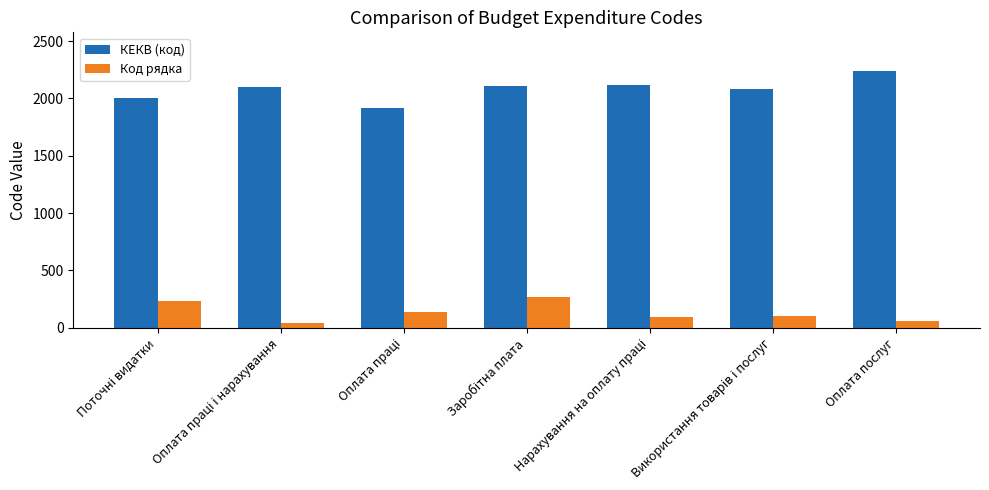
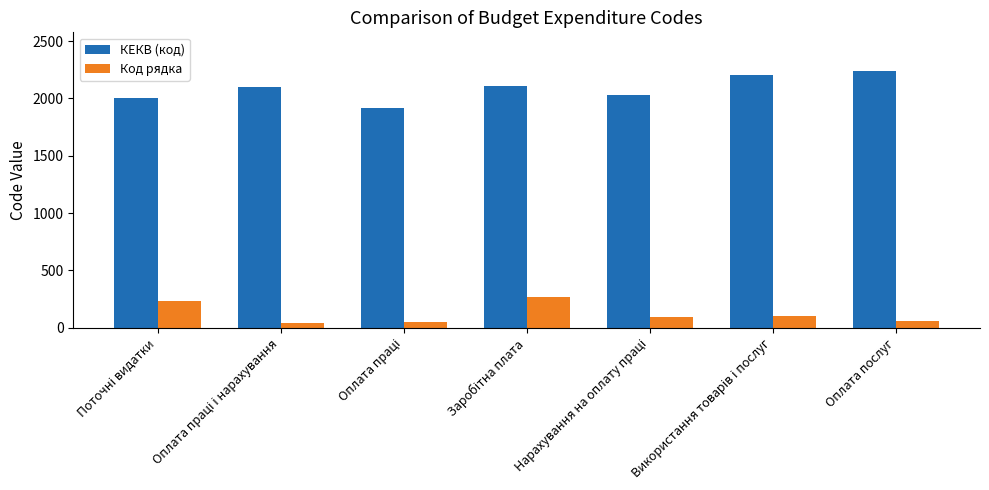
Код рядка, Оплата праці: 140 -> 50
КЕКВ (код), Нарахування на оплату праці: 2120 -> 2030
КЕКВ (код), Використання товарів і послуг: 2080 -> 2200
